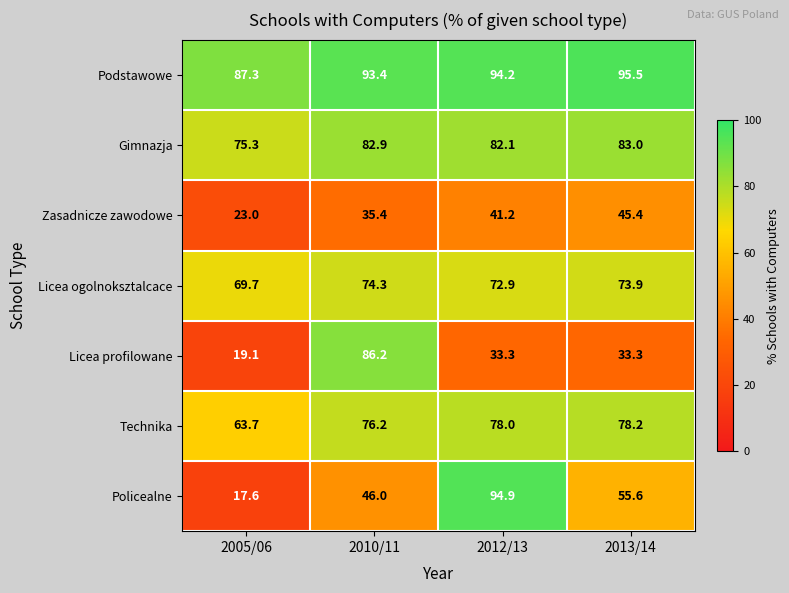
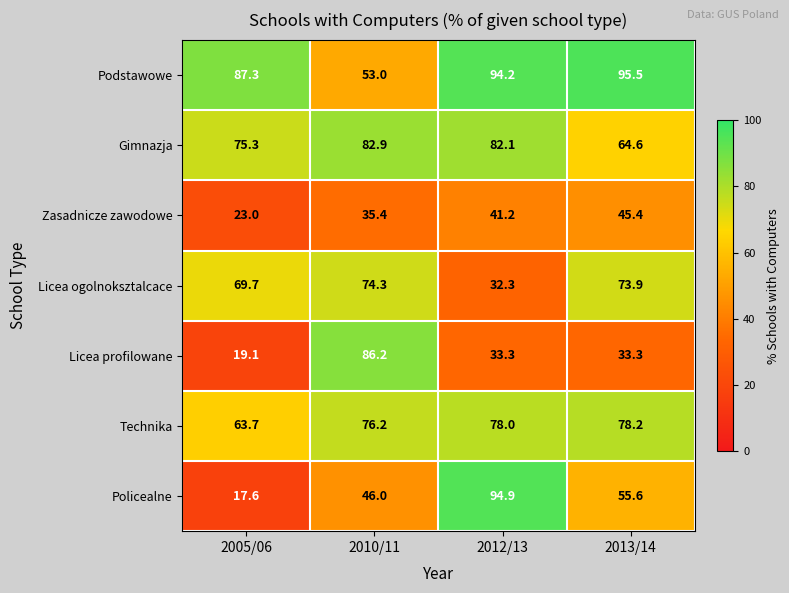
Podstawowe, 2010/11: 93.4 -> 53.0
Gimnazja, 2013/14: 83.0 -> 64.6
Licea ogolnoksztalcace, 2012/13: 72.9 -> 32.3
